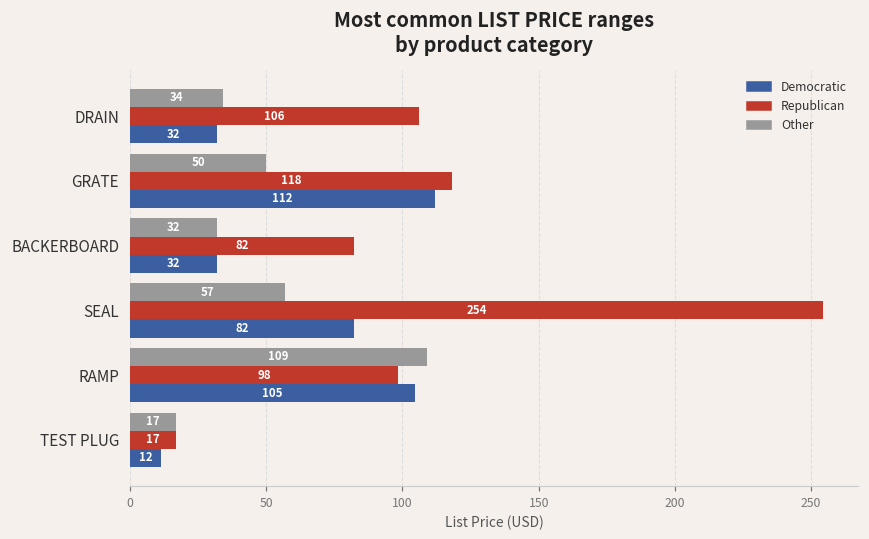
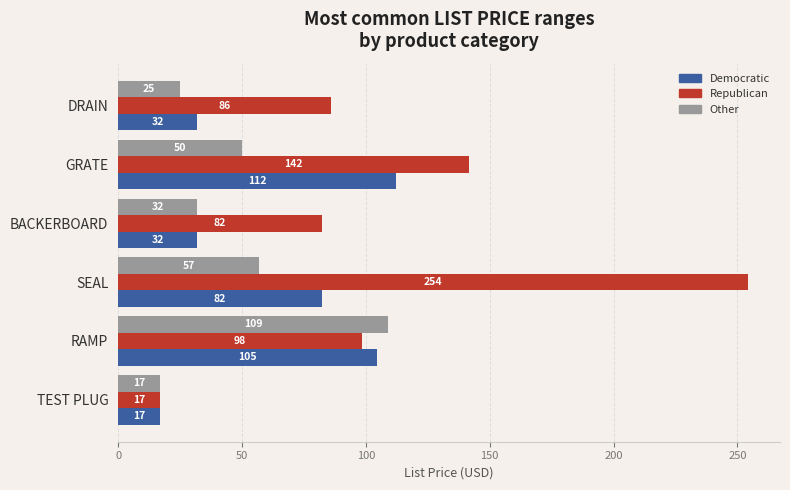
Other, DRAIN: 34 -> 25
Republican, DRAIN: 106 -> 86
Republican, GRATE: 118 -> 142
Democratic, TEST PLUG: 12 -> 17
